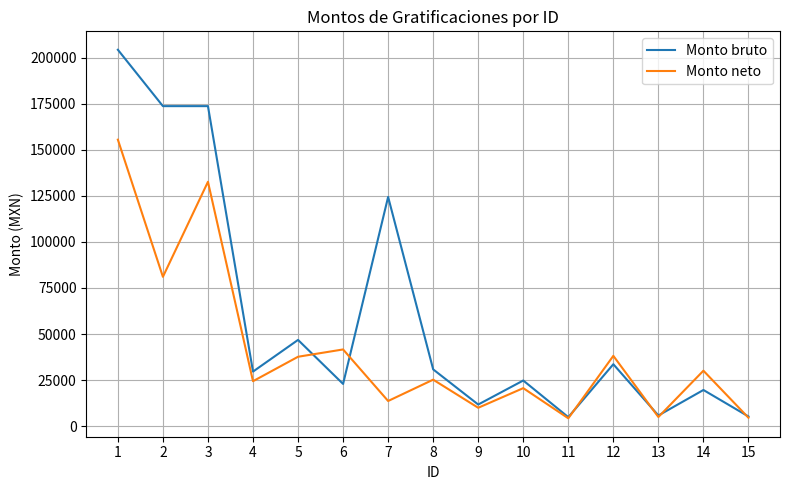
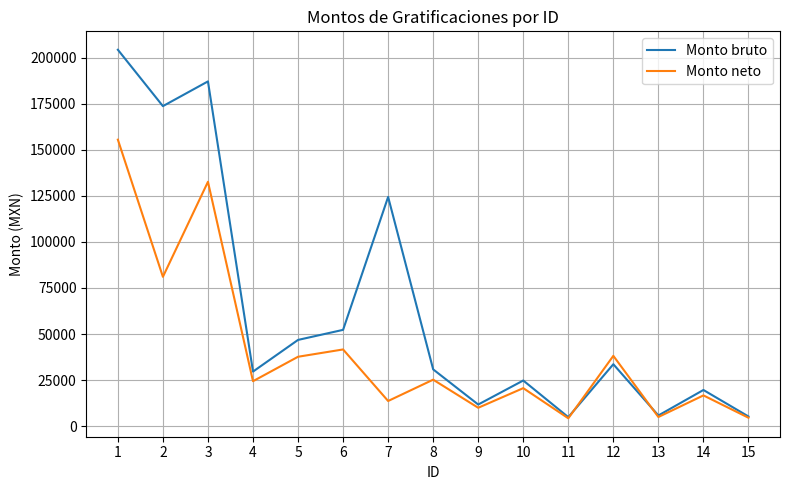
Monto bruto, 3: 174000 -> 187000
Monto bruto, 6: 23000 -> 52000
Monto neto, 14: 30000 -> 17000
